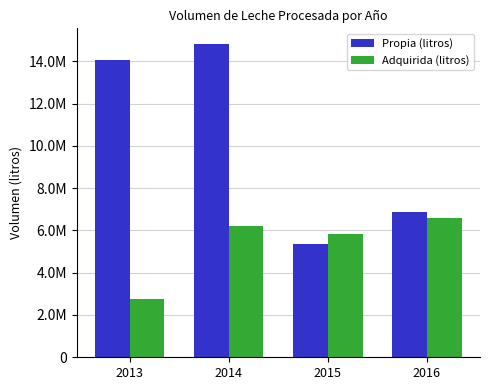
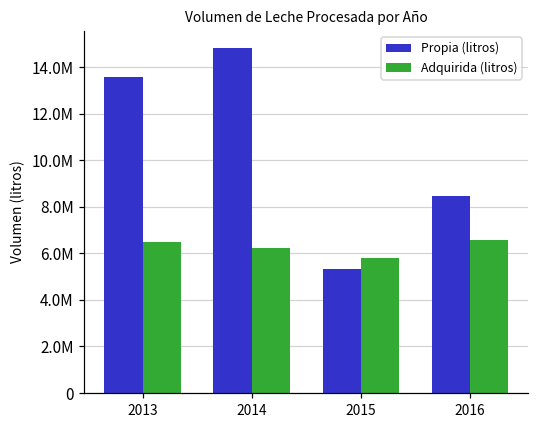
Propia (litros), 2013: 14000000 -> 13600000
Adquirida (litros), 2013: 2700000 -> 6500000
Propia (litros), 2016: 6900000 -> 8500000
